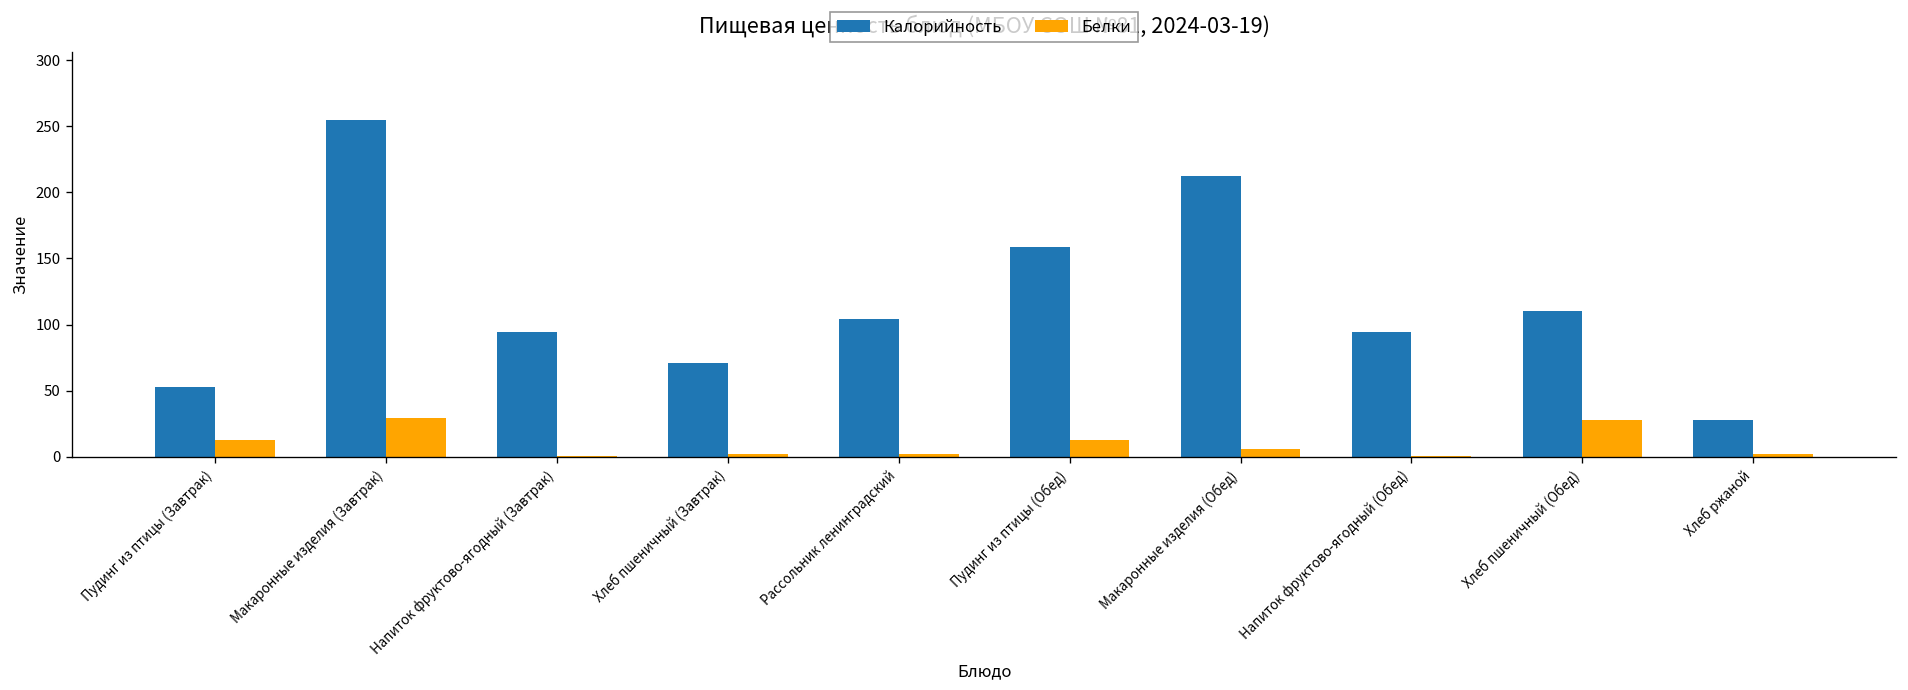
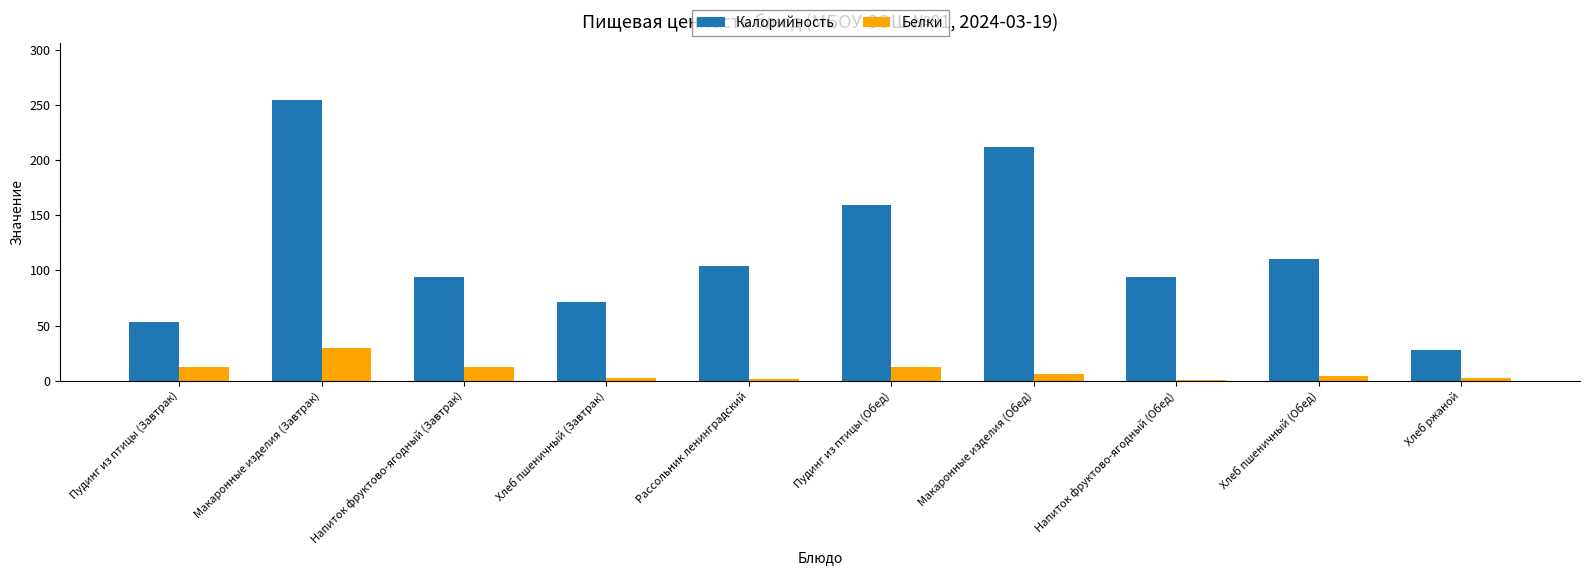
Белки, Напиток фруктово-ягодный (Завтрак): 0 -> 12
Белки, Хлеб пшеничный (Обед): 28 -> 4
